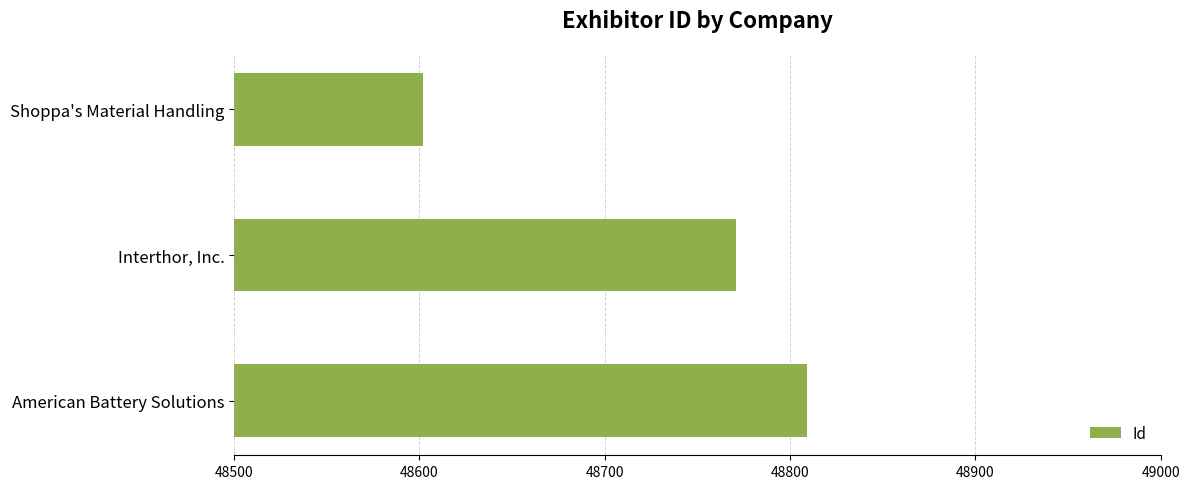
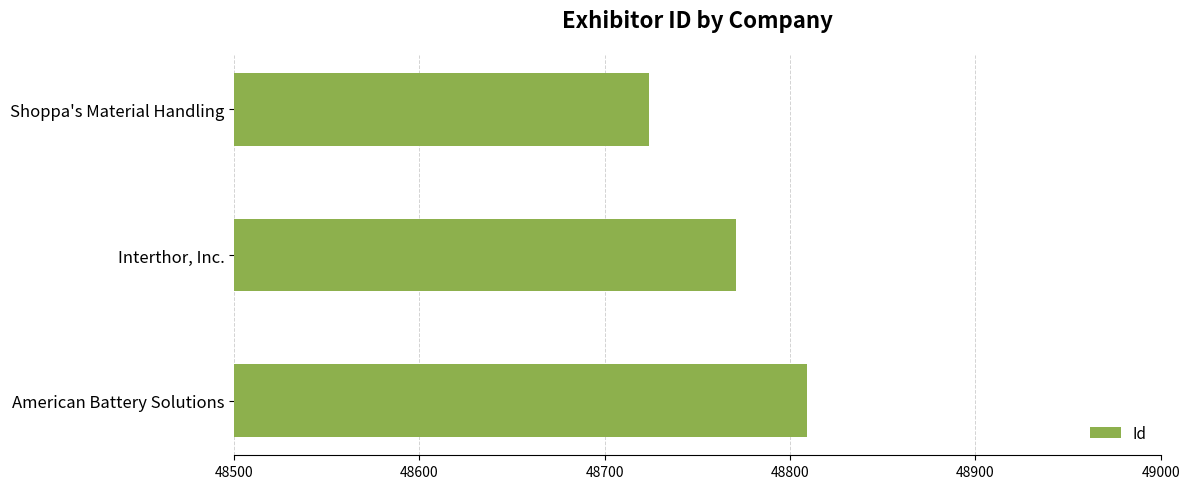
Shoppa's Material Handling: 48602 -> 48724
